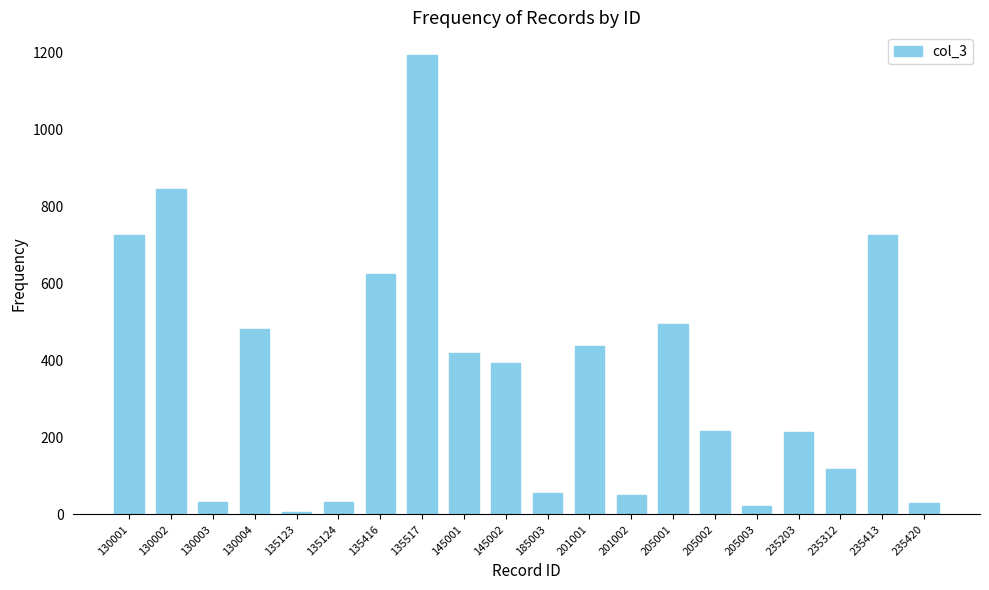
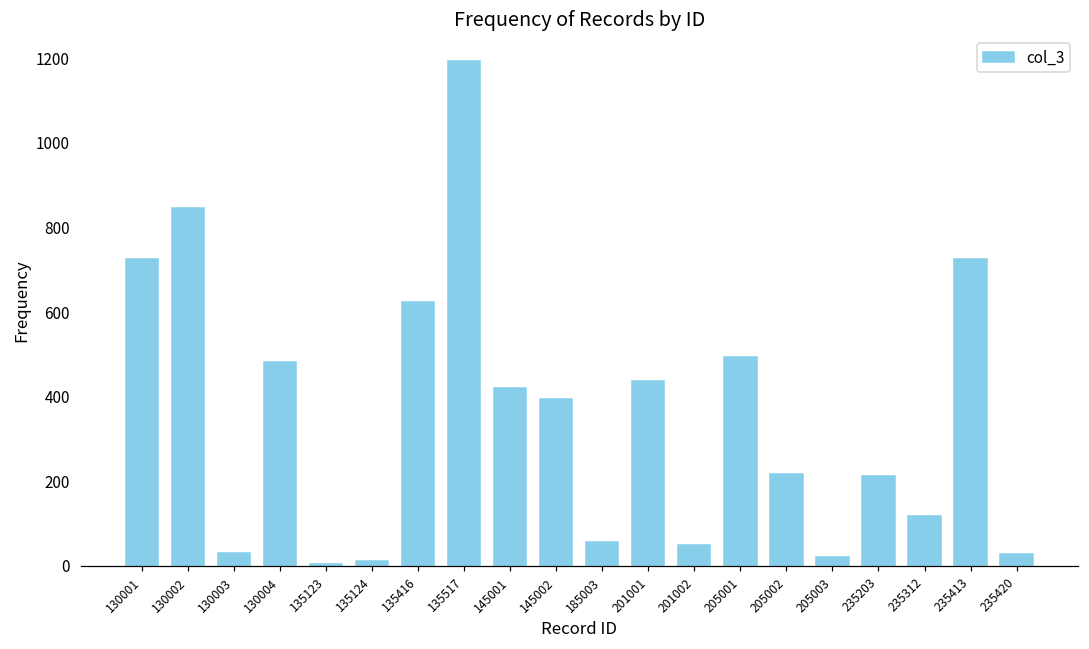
135124: 30 -> 10
